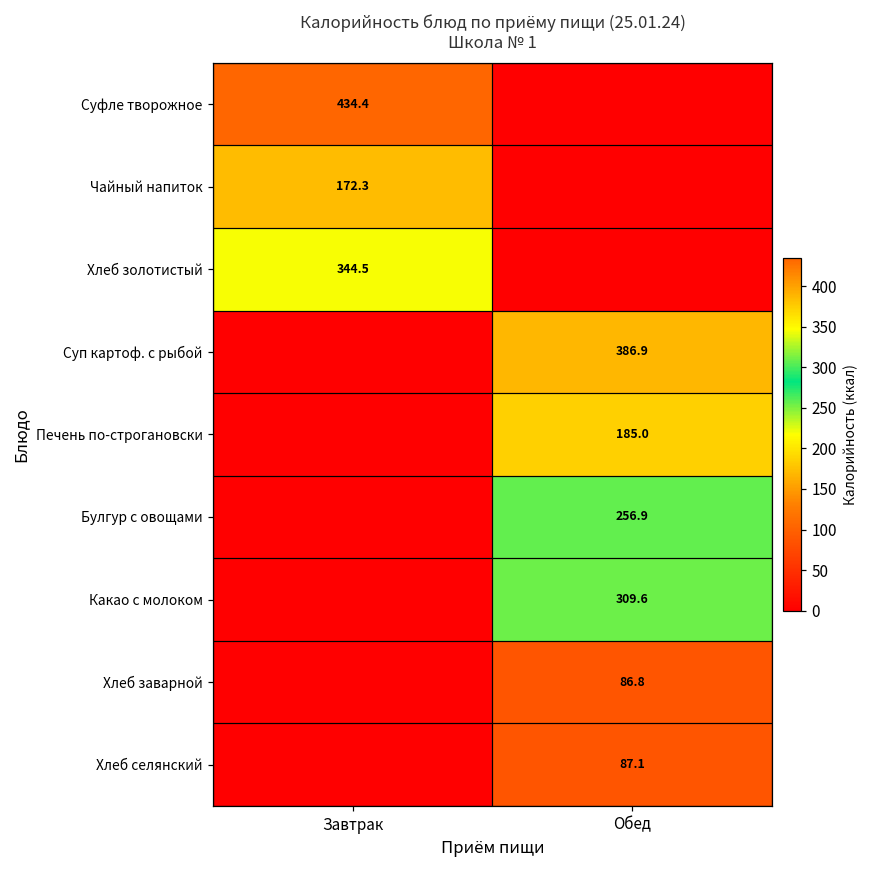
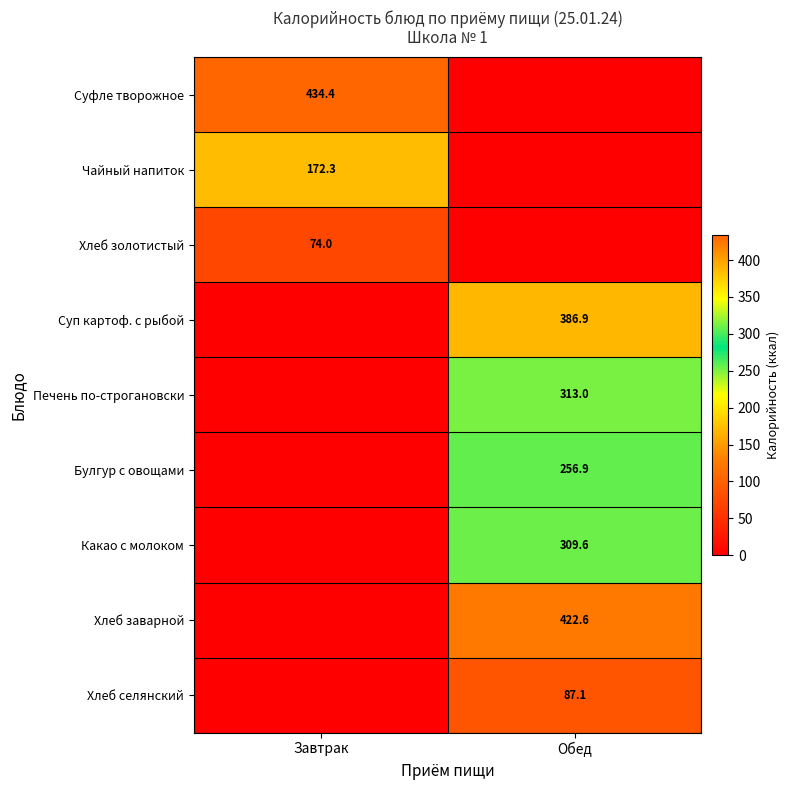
Хлеб золотистый, Завтрак: 344.5 -> 74.0
Печень по-строгановски, Обед: 185.0 -> 313.0
Хлеб заварной, Обед: 86.8 -> 422.6
